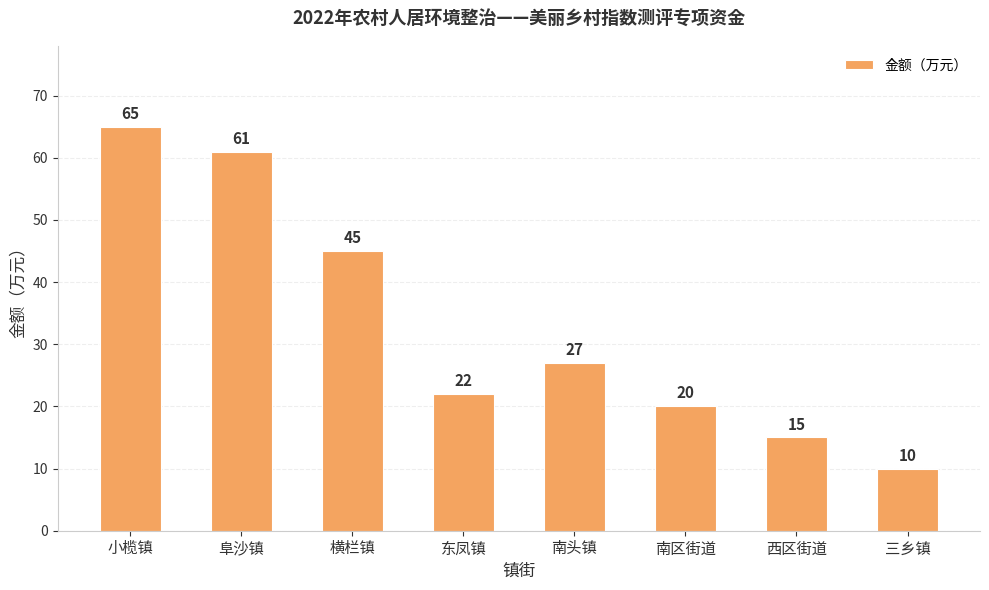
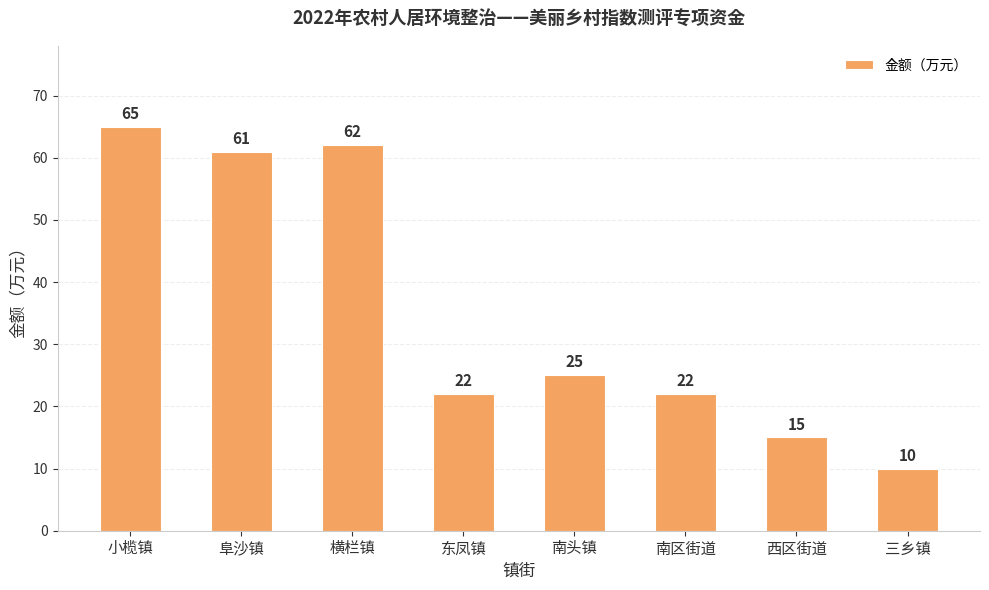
横栏镇: 45 -> 62
南头镇: 27 -> 25
南区街道: 20 -> 22
